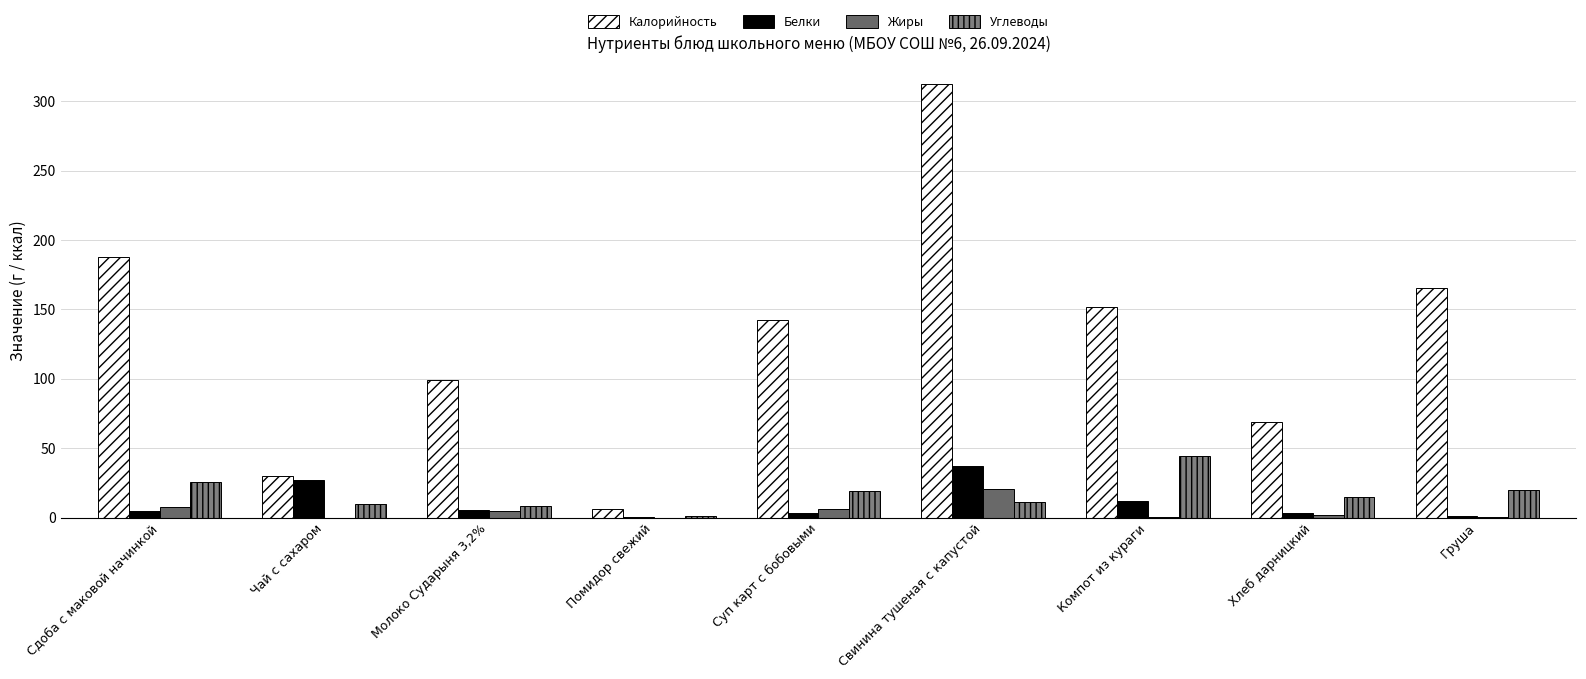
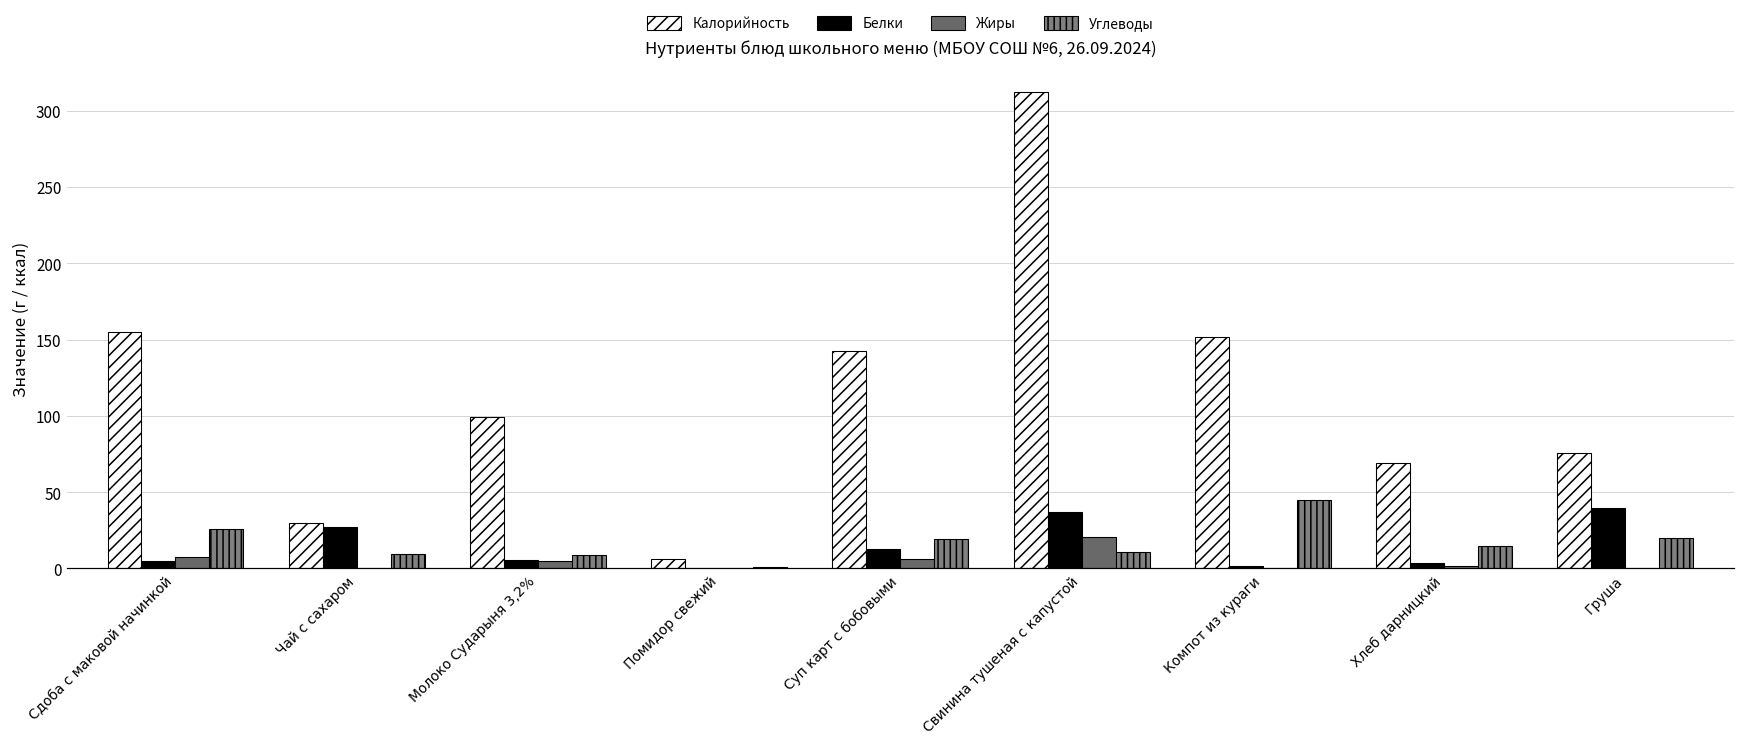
Калорийность, Сдоба с маковой начинкой: 188 -> 155
Белки, Суп карт с бобовыми: 3 -> 13
Белки, Компот из кураги: 12 -> 1
Калорийность, Груша: 166 -> 76
Белки, Груша: 1 -> 40
